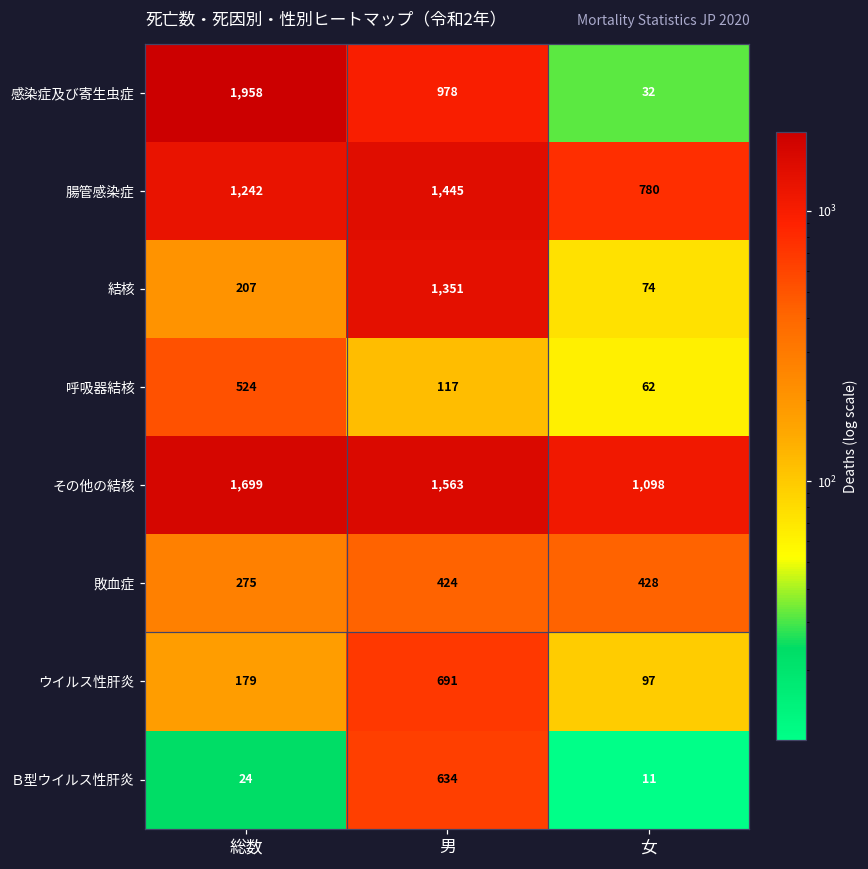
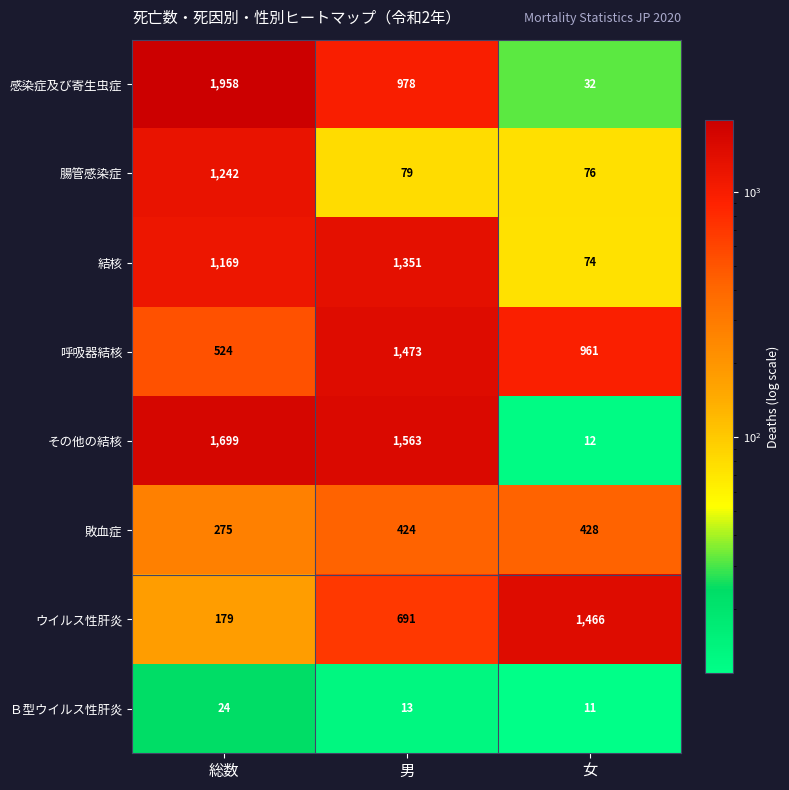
腸管感染症, 男: 1,445 -> 79
腸管感染症, 女: 780 -> 76
結核, 総数: 207 -> 1,169
呼吸器結核, 男: 117 -> 1,473
呼吸器結核, 女: 62 -> 961
その他の結核, 女: 1,098 -> 12
ウイルス性肝炎, 女: 97 -> 1,466
Ｂ型ウイルス性肝炎, 男: 634 -> 13
